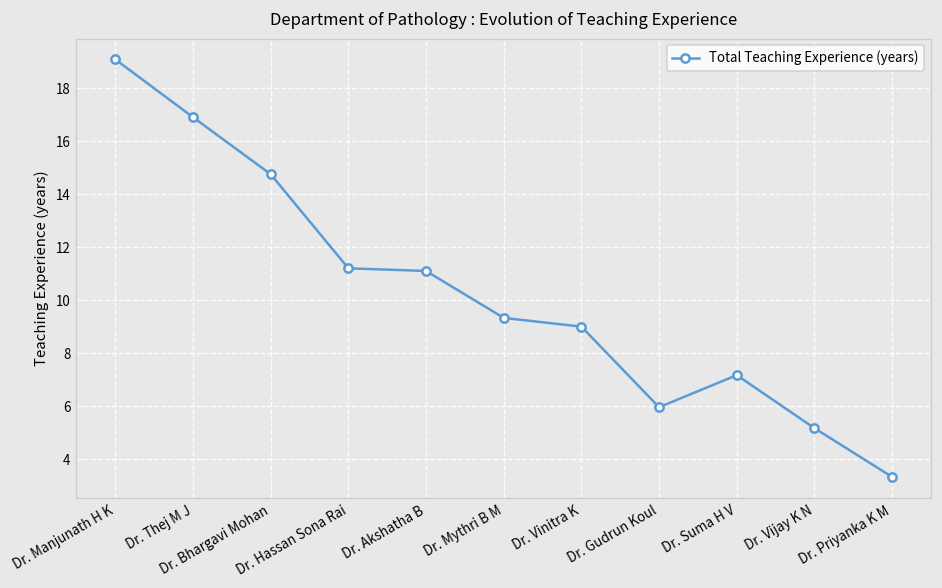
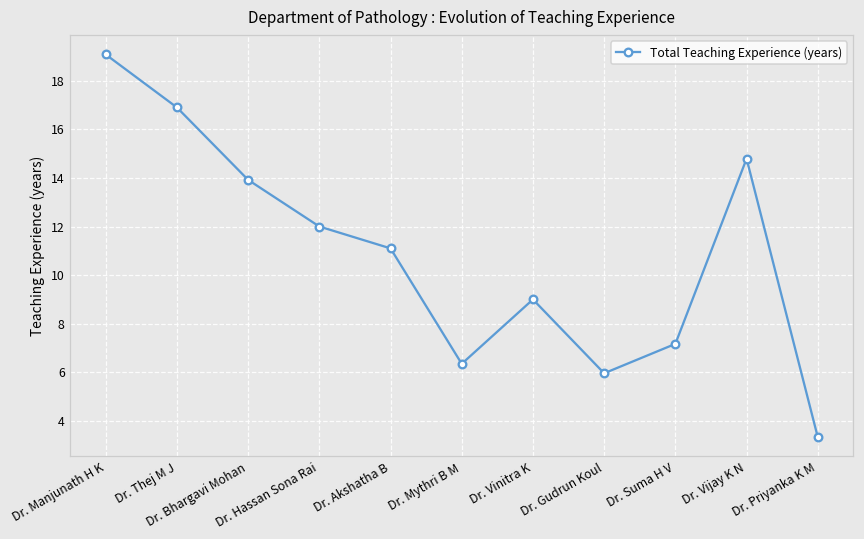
Dr. Bhargavi Mohan: 14.8 -> 13.9
Dr. Hassan Sona Rai: 11.2 -> 12.0
Dr. Mythri B M: 9.3 -> 6.4
Dr. Vijay K N: 5.2 -> 14.8
